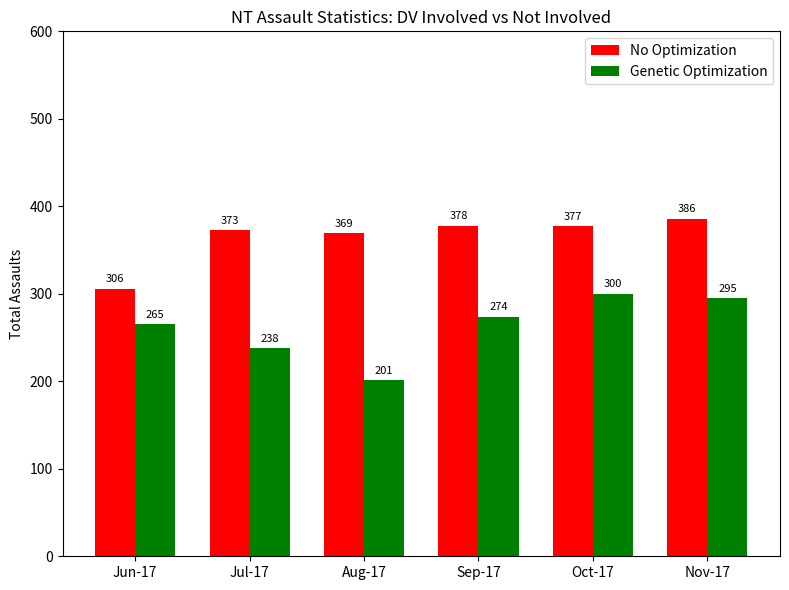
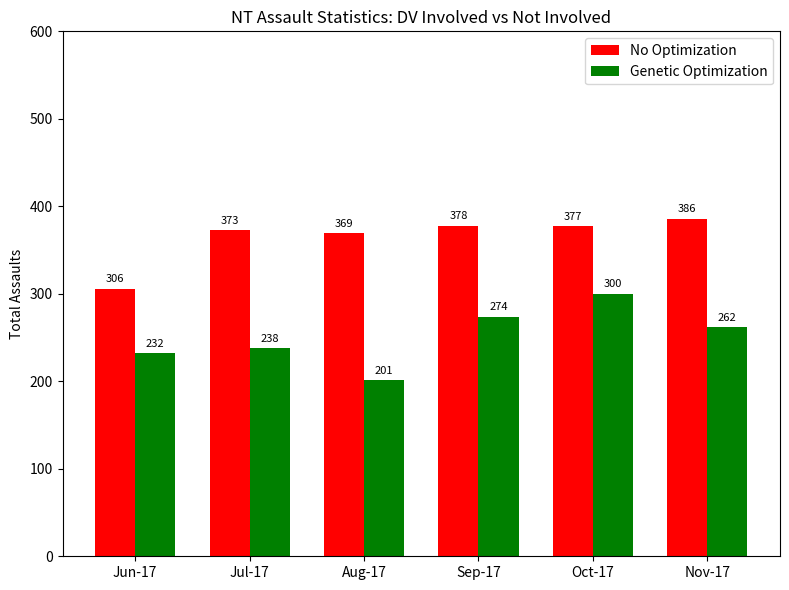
Genetic Optimization, Jun-17: 265 -> 232
Genetic Optimization, Nov-17: 295 -> 262
